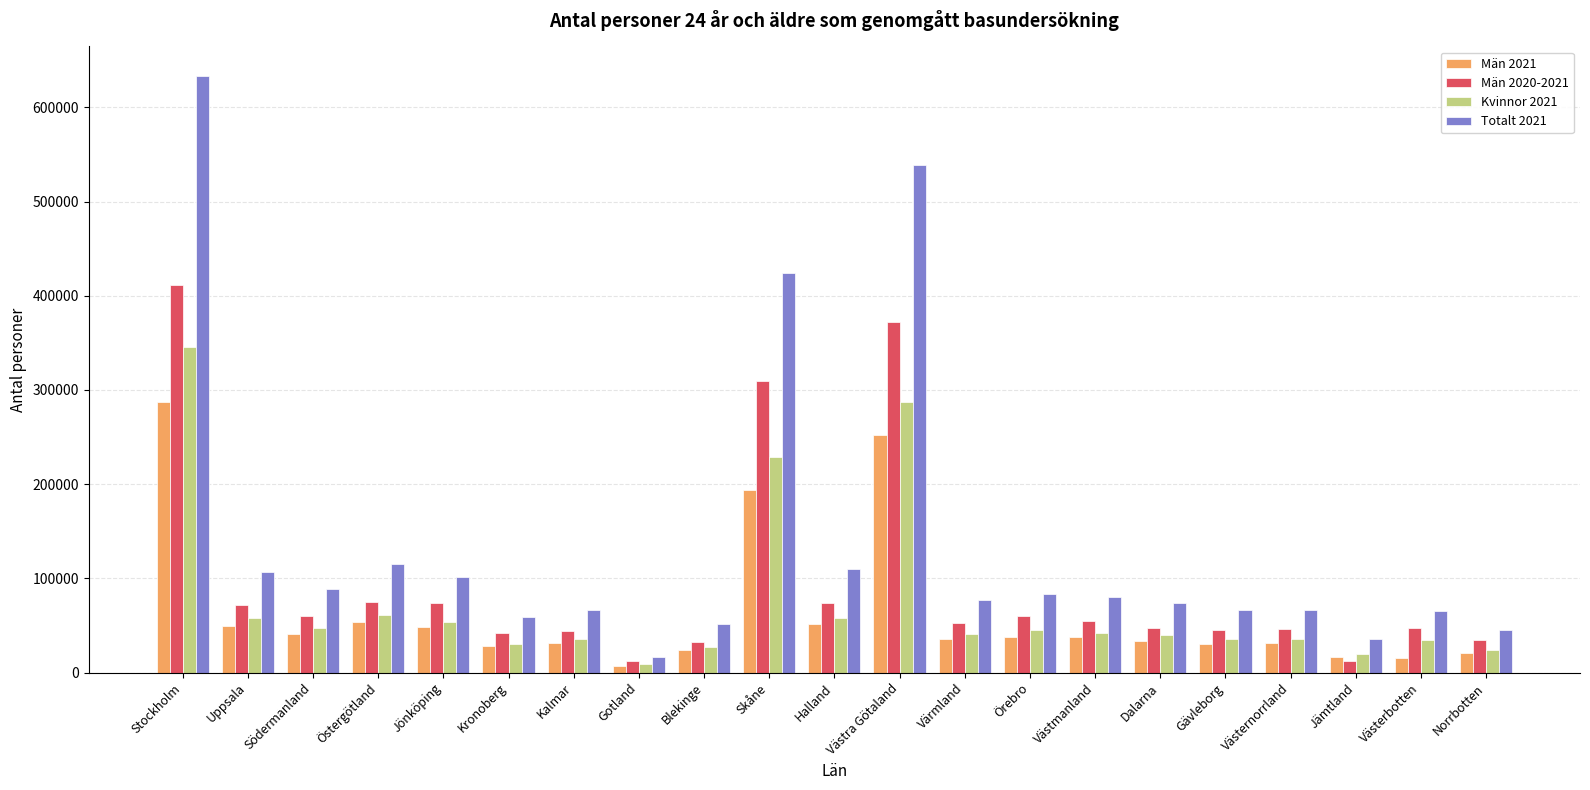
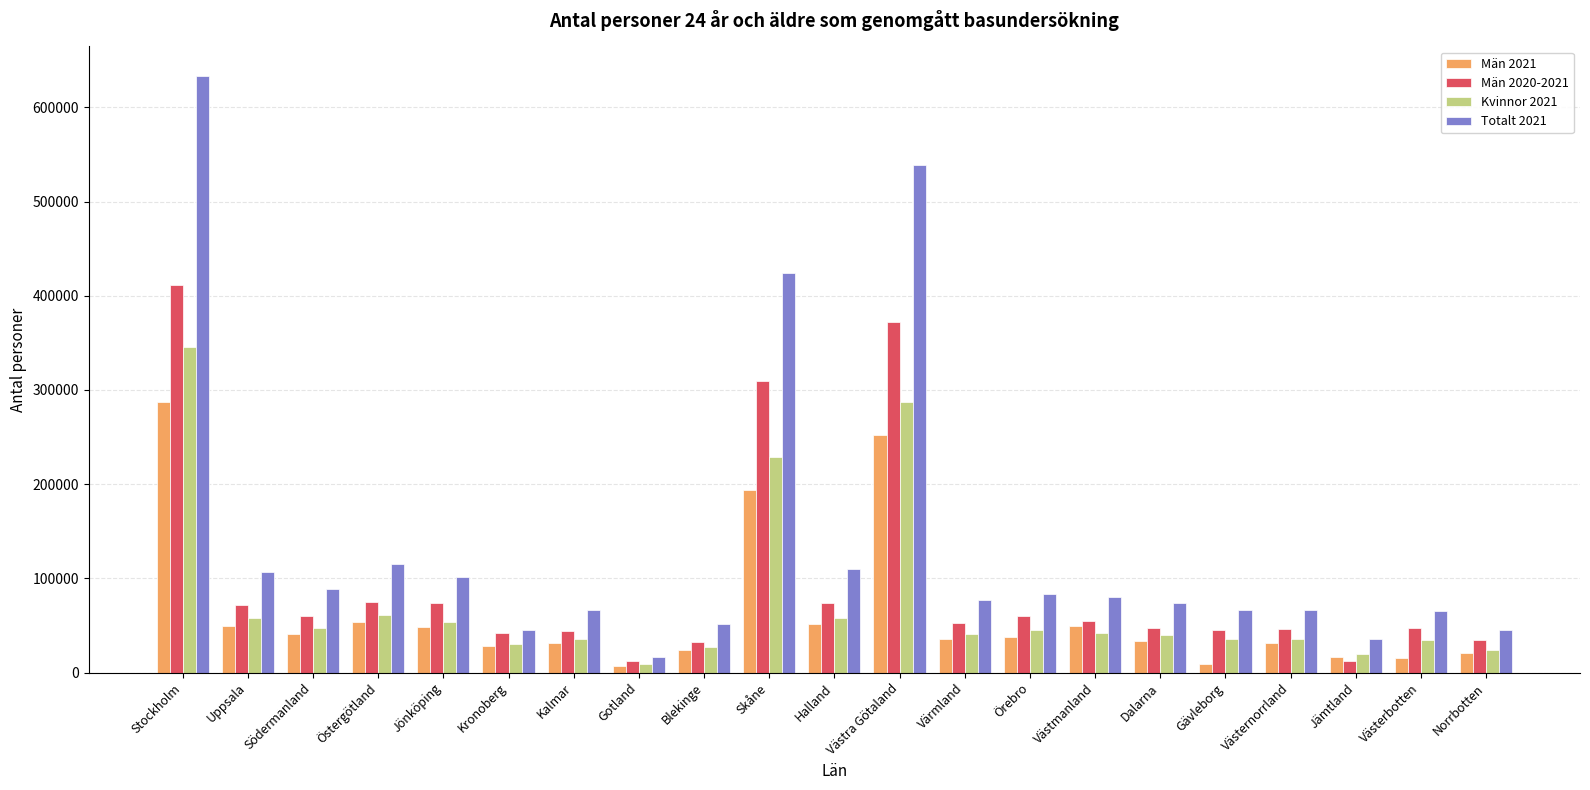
Totalt 2021, Kronoberg: 60000 -> 50000
Män 2021, Västmanland: 40000 -> 50000
Män 2021, Gävleborg: 30000 -> 10000
